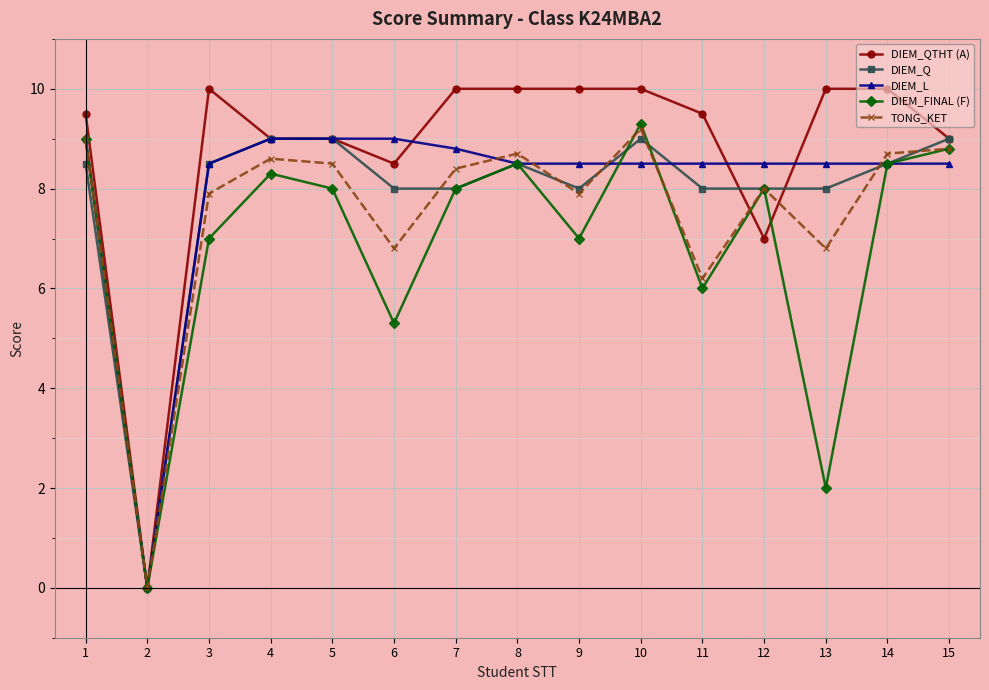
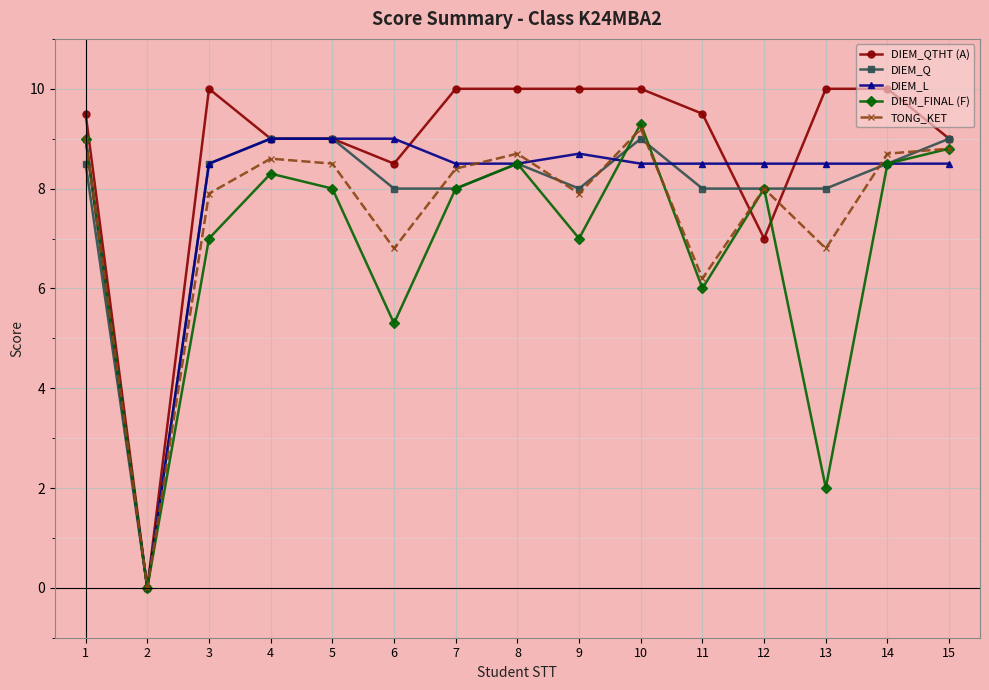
DIEM_L, 7: 8.8 -> 8.5
DIEM_L, 9: 8.5 -> 8.7
